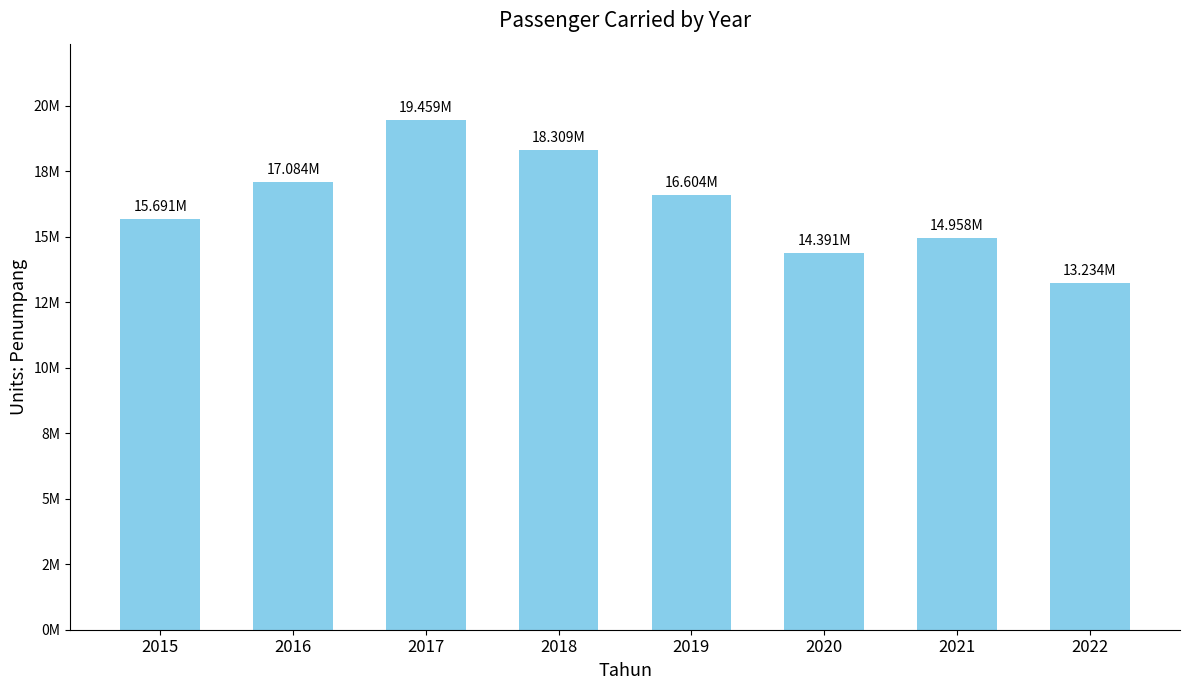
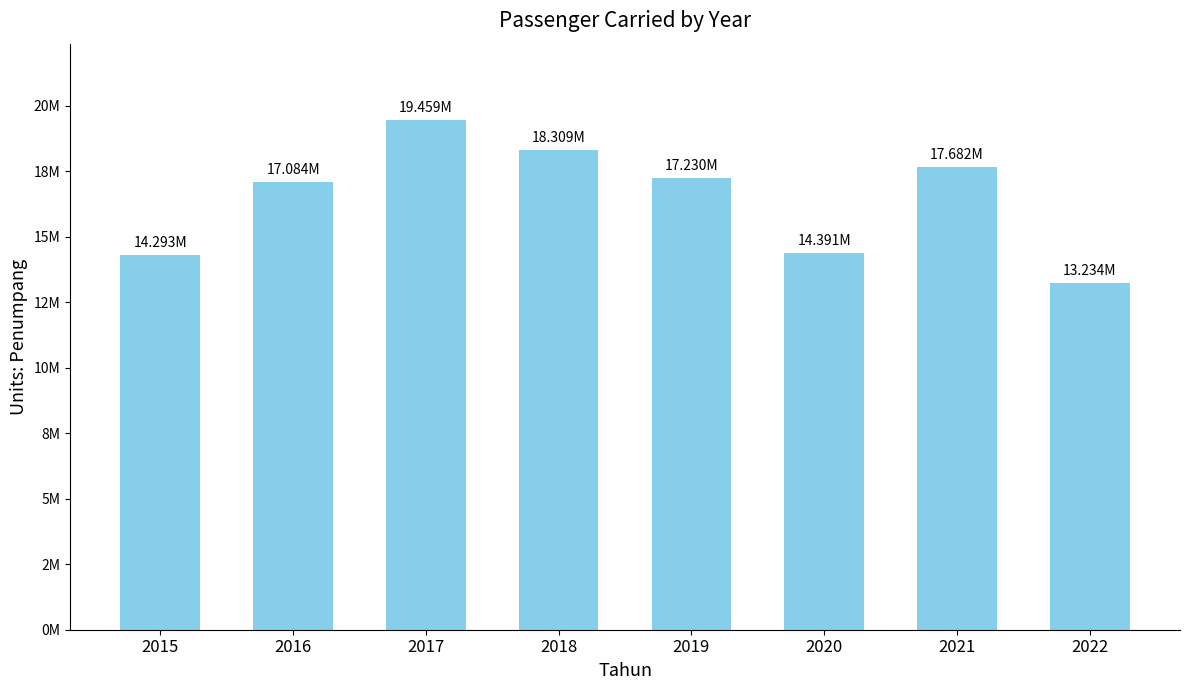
2015: 15.691M -> 14.293M
2019: 16.604M -> 17.230M
2021: 14.958M -> 17.682M
